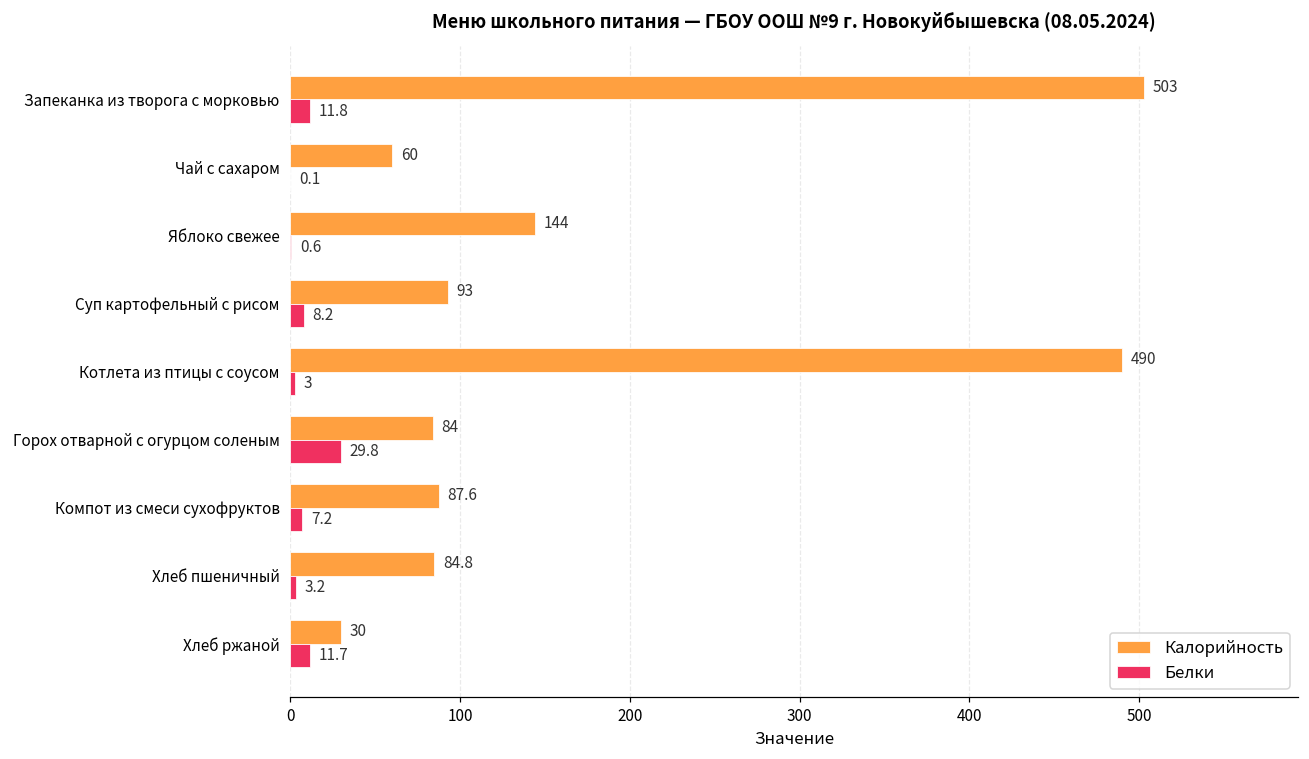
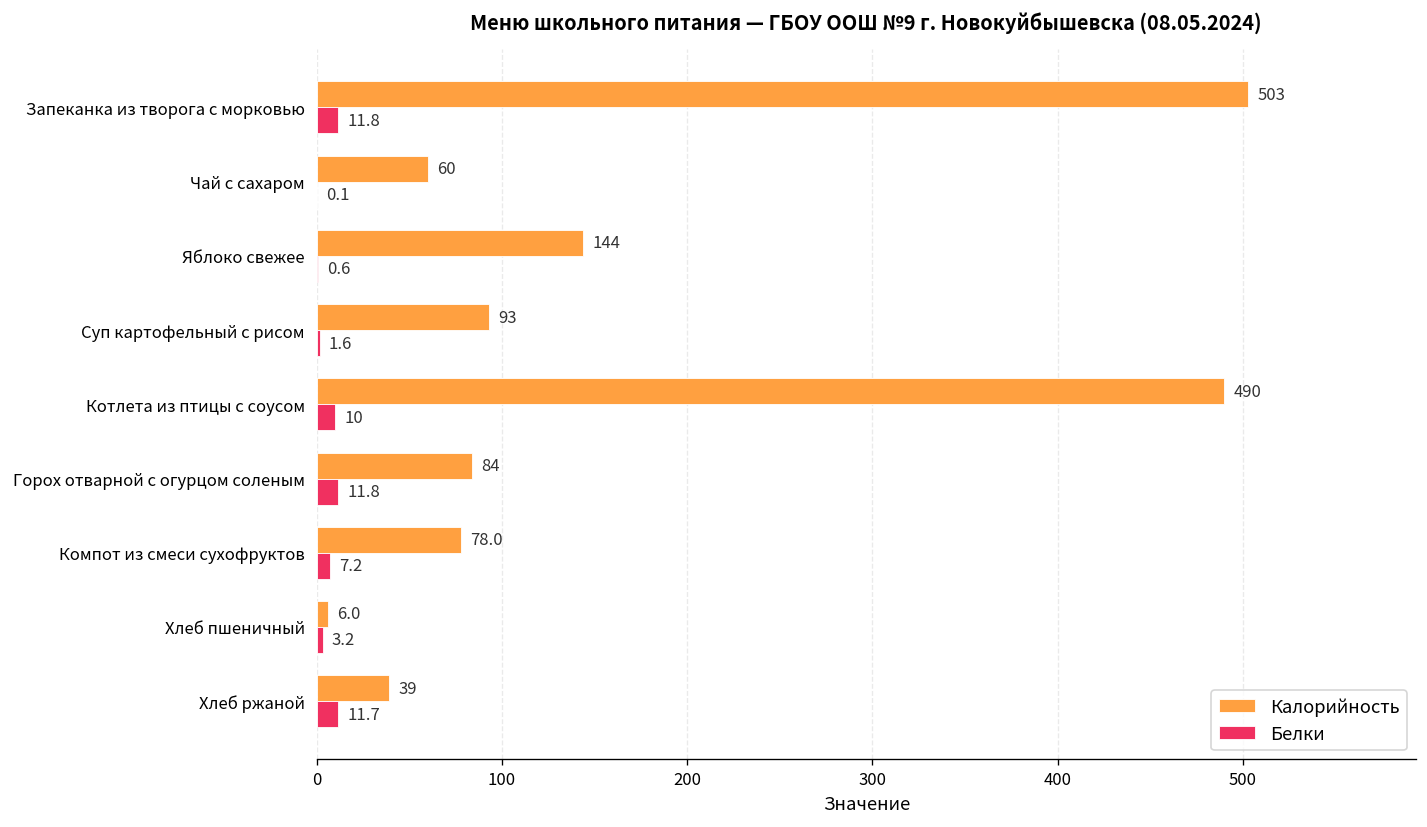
Белки, Суп картофельный с рисом: 8.2 -> 1.6
Белки, Котлета из птицы с соусом: 3 -> 10
Белки, Горох отварной с огурцом соленым: 29.8 -> 11.8
Калорийность, Компот из смеси сухофруктов: 87.6 -> 78.0
Калорийность, Хлеб пшеничный: 84.8 -> 6.0
Калорийность, Хлеб ржаной: 30 -> 39
